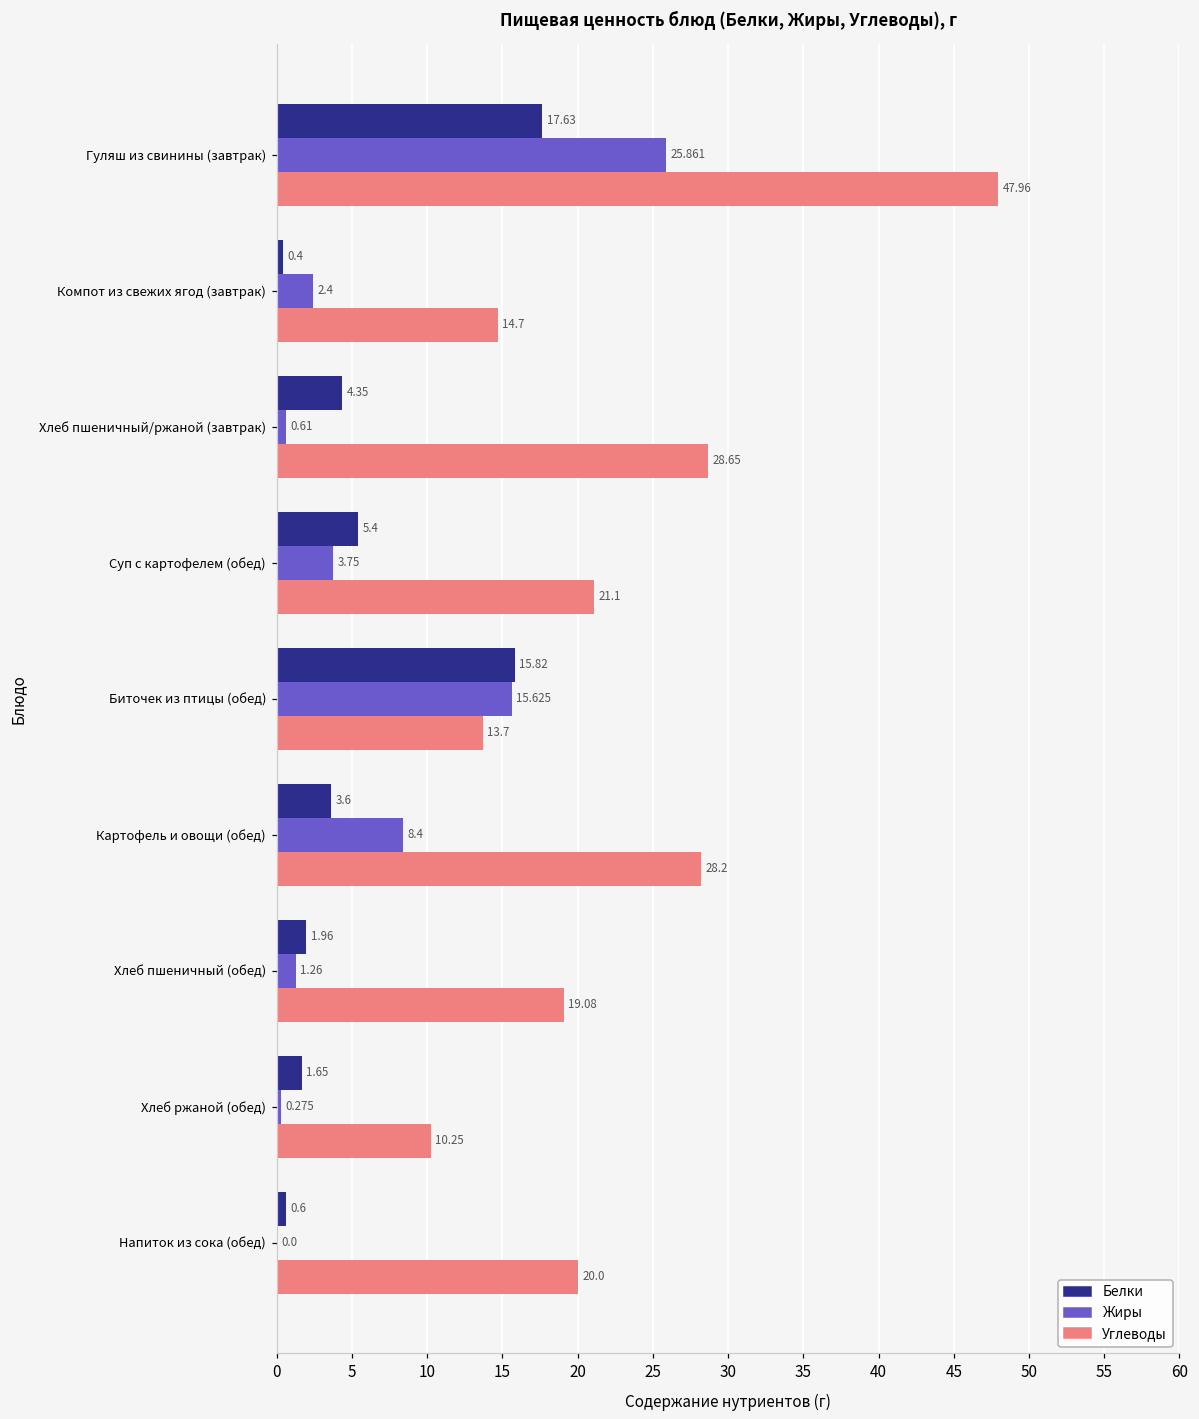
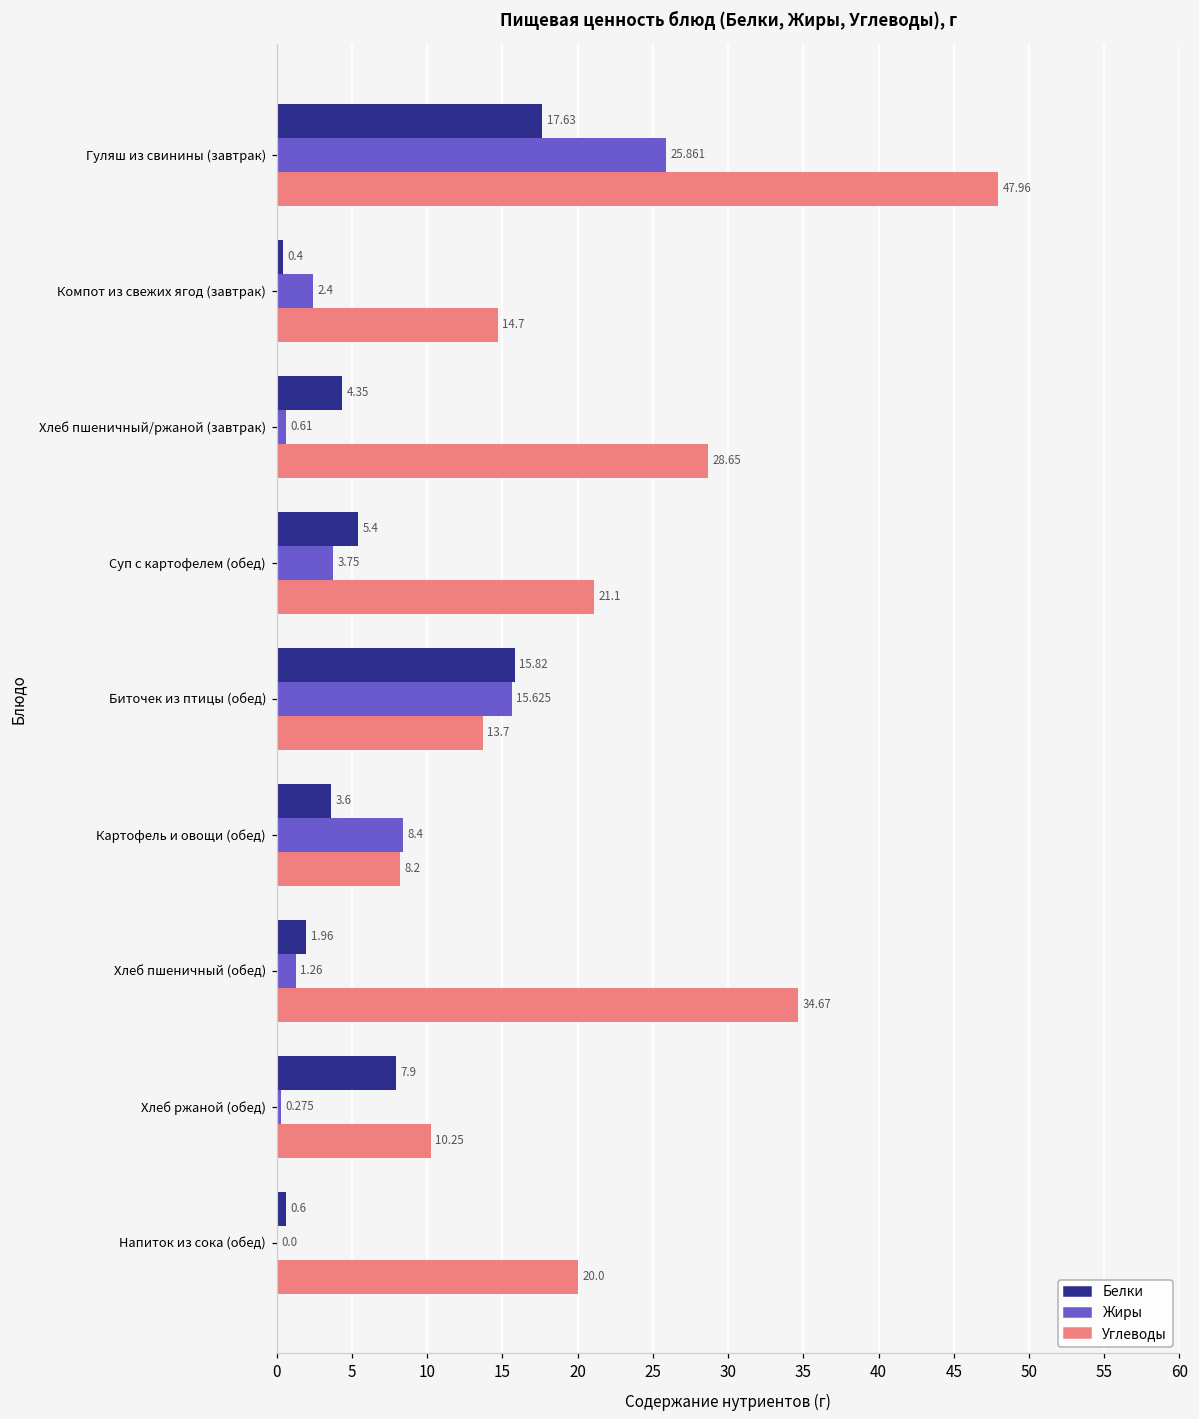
Углеводы, Картофель и овощи (обед): 28.2 -> 8.2
Углеводы, Хлеб пшеничный (обед): 19.08 -> 34.67
Белки, Хлеб ржаной (обед): 1.65 -> 7.9
